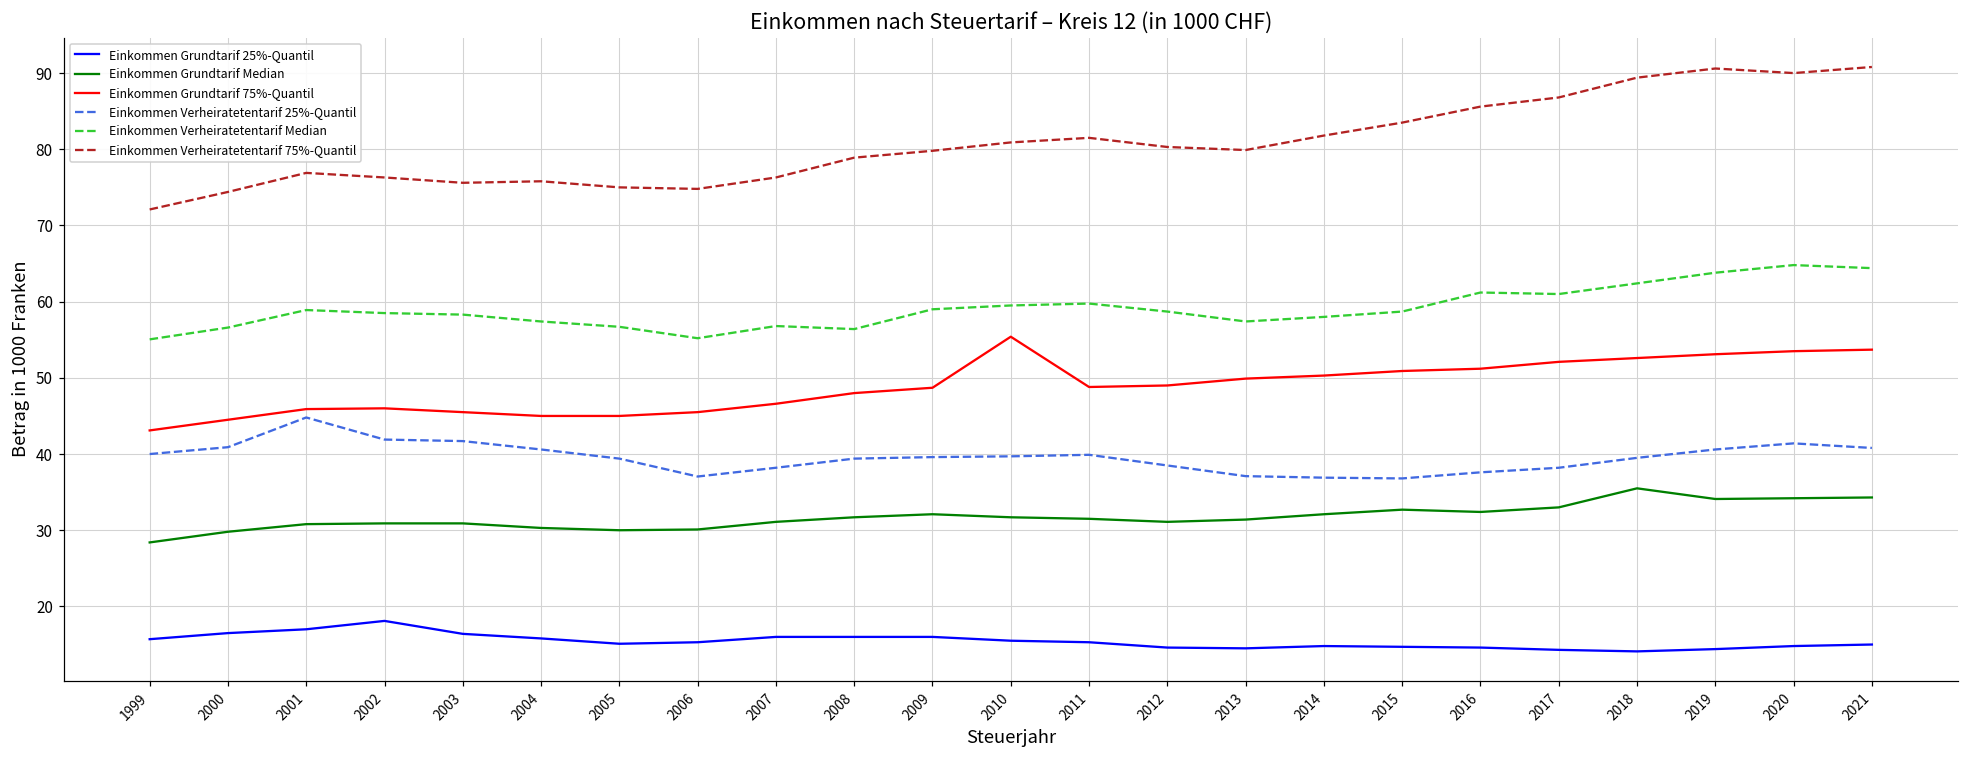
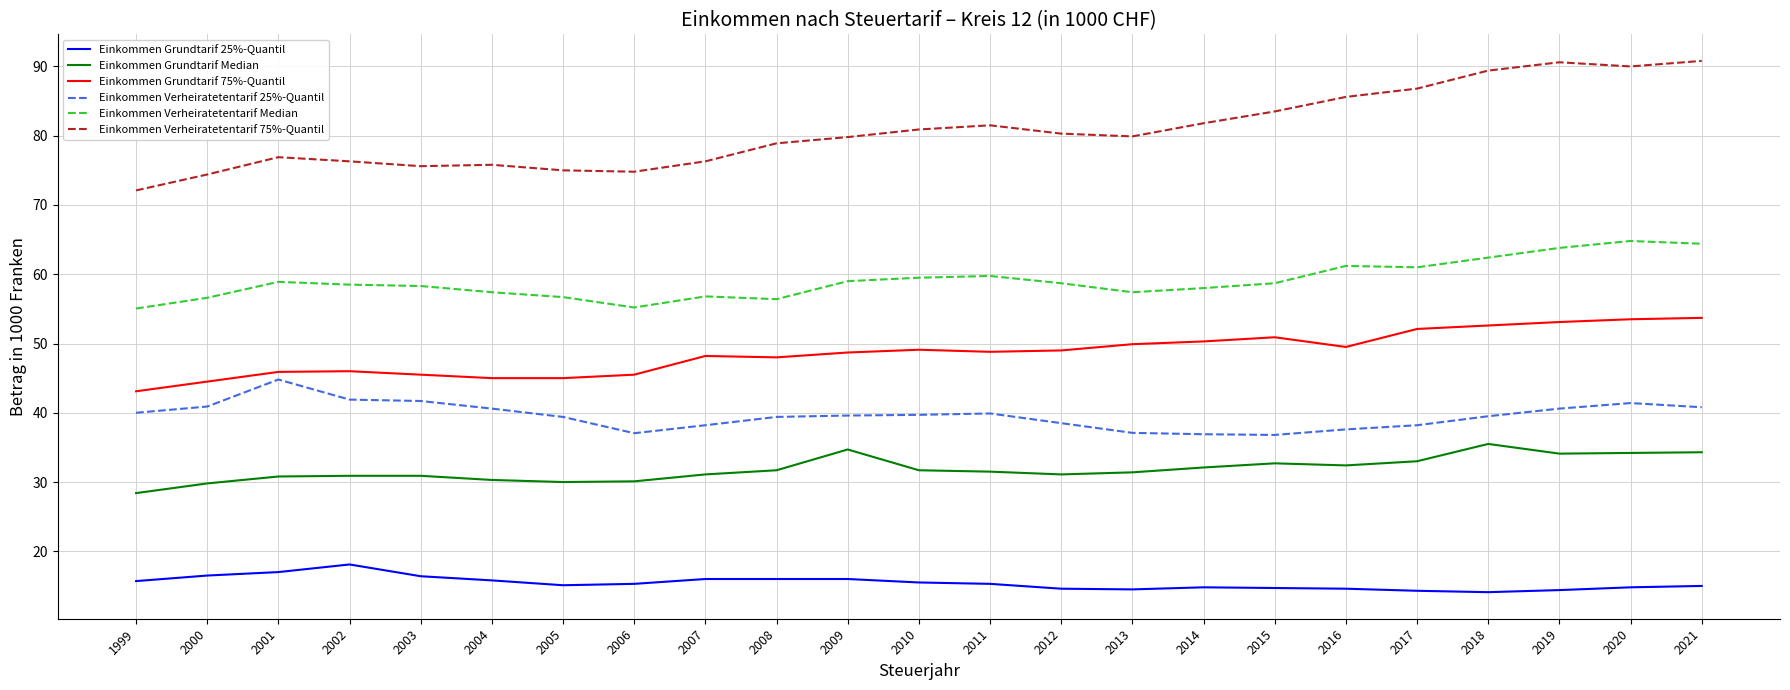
Einkommen Grundtarif 75%-Quantil, 2007: 47 -> 48
Einkommen Grundtarif Median, 2009: 32 -> 35
Einkommen Grundtarif 75%-Quantil, 2010: 55 -> 49
Einkommen Grundtarif 75%-Quantil, 2016: 51 -> 50
